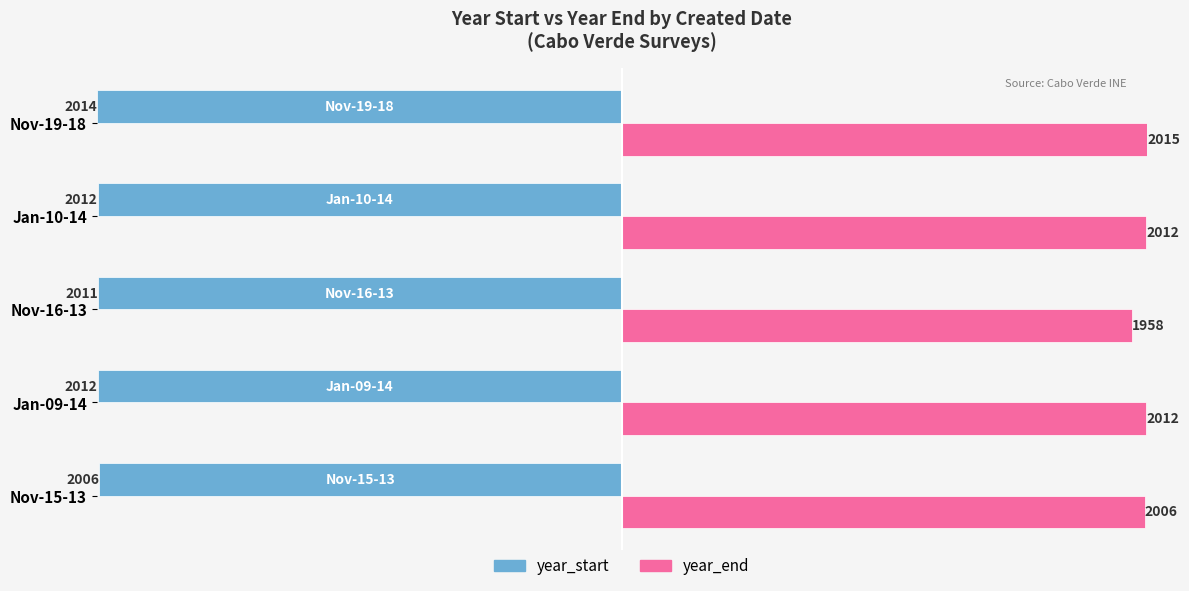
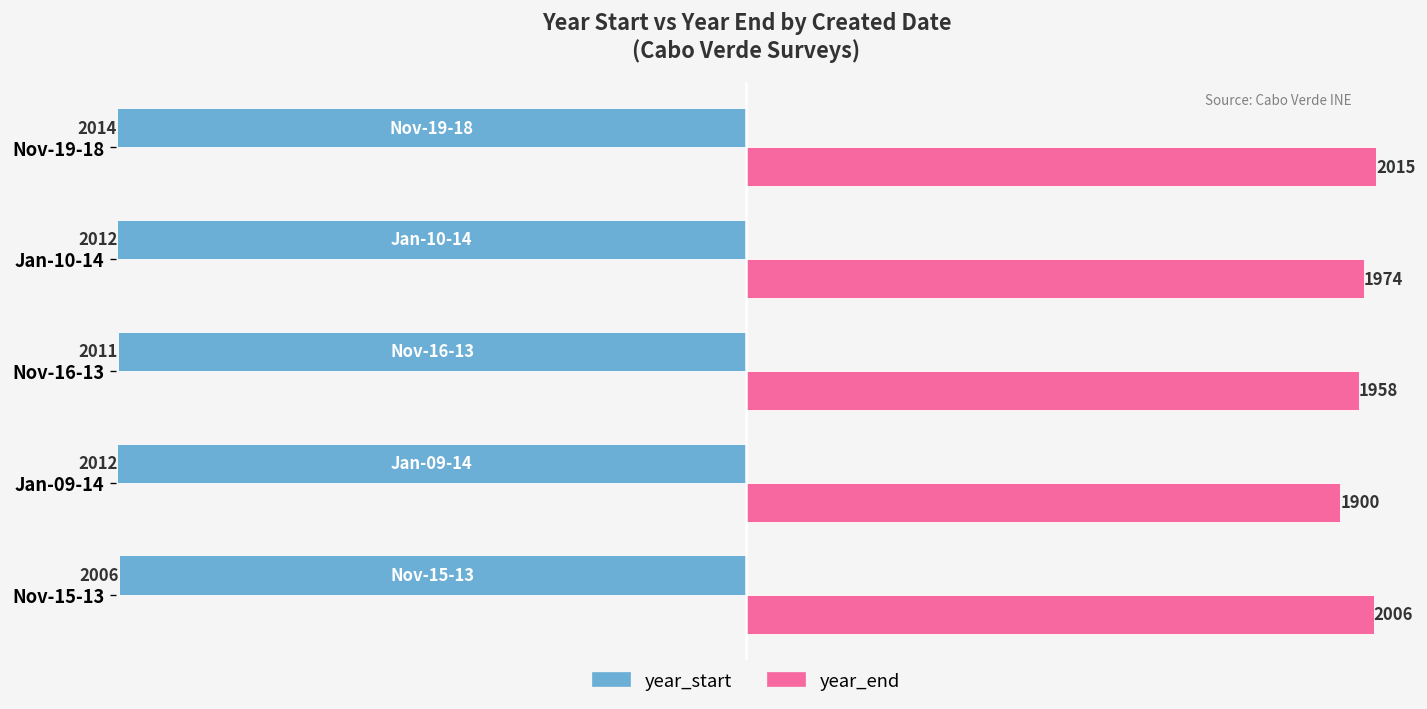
year_end, Jan-10-14: 2012 -> 1974
year_end, Jan-09-14: 2012 -> 1900
